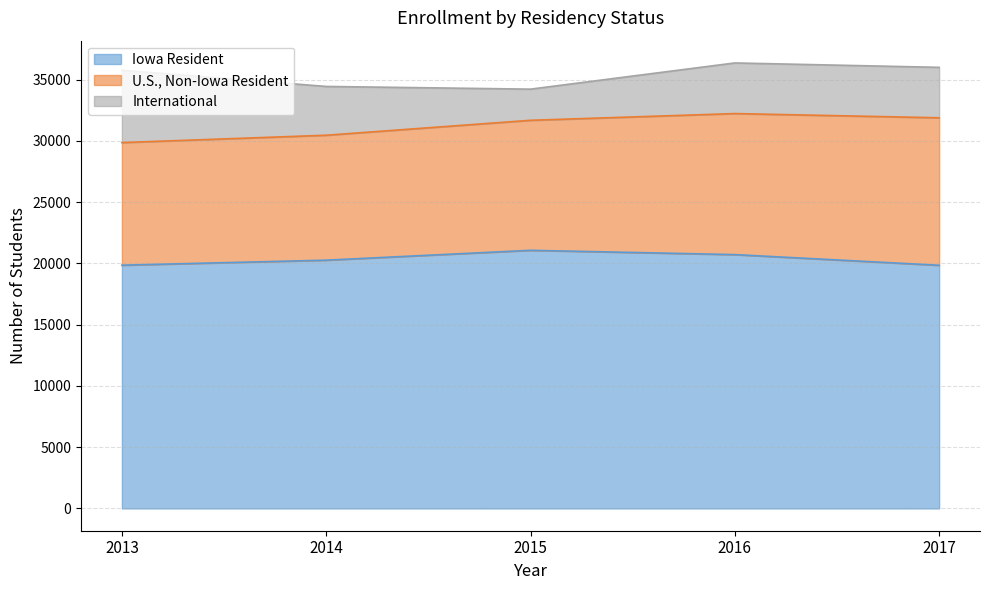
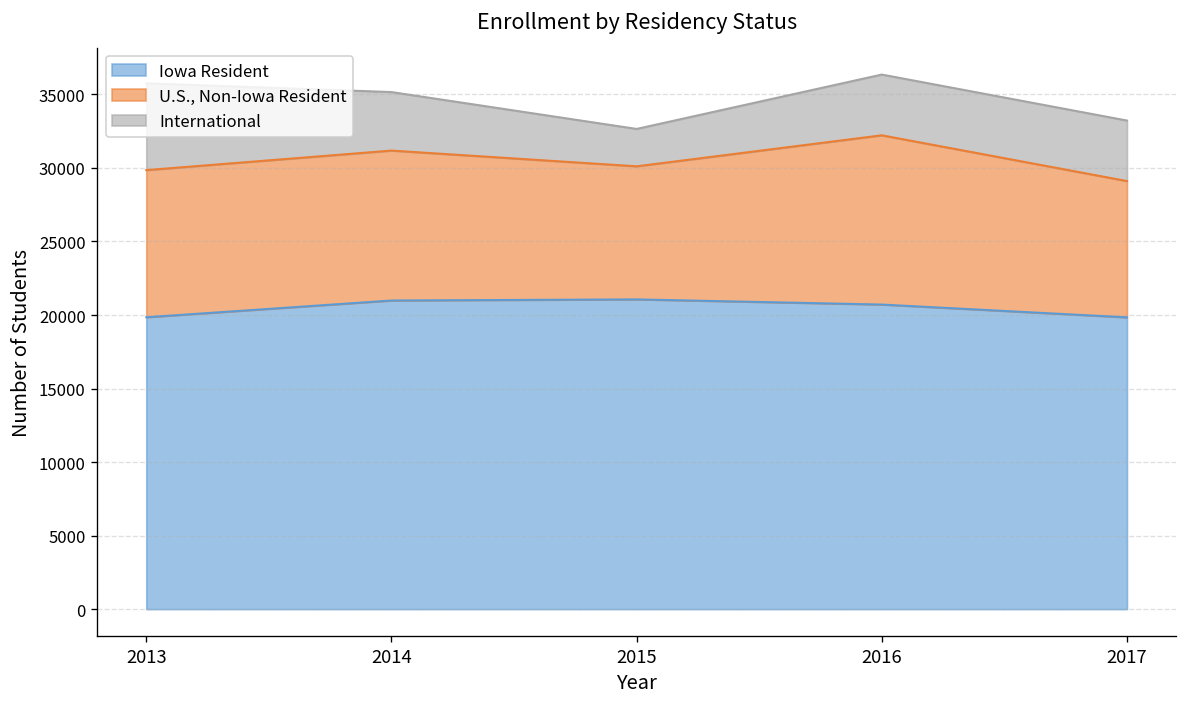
Iowa Resident, 2014: 20300 -> 21000
U.S., Non-Iowa Resident, 2015: 10600 -> 9100
U.S., Non-Iowa Resident, 2017: 12000 -> 9300
